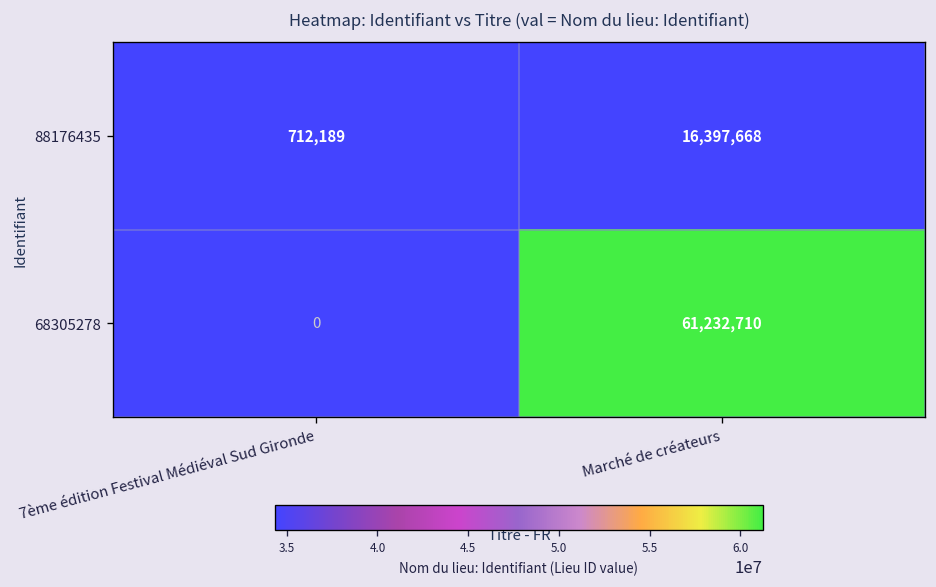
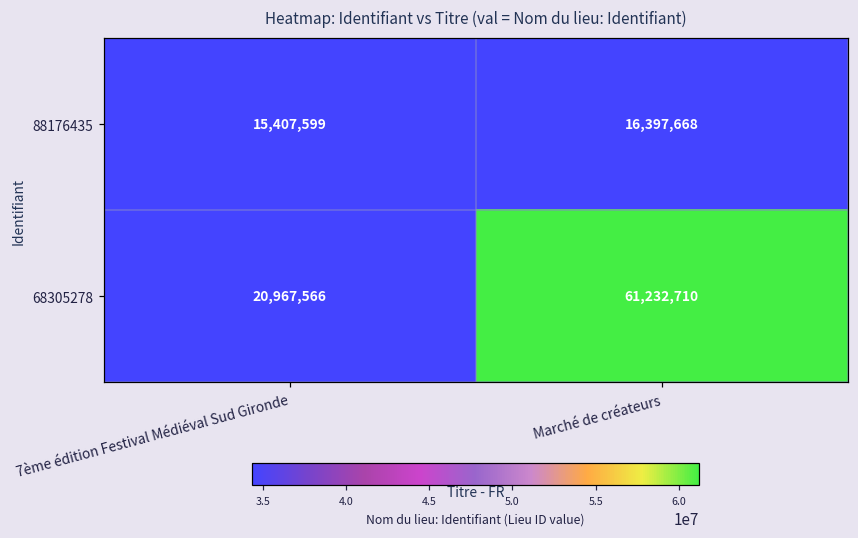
88176435, 7ème édition Festival Médiéval Sud Gironde: 712,189 -> 15,407,599
68305278, 7ème édition Festival Médiéval Sud Gironde: 0 -> 20,967,566
